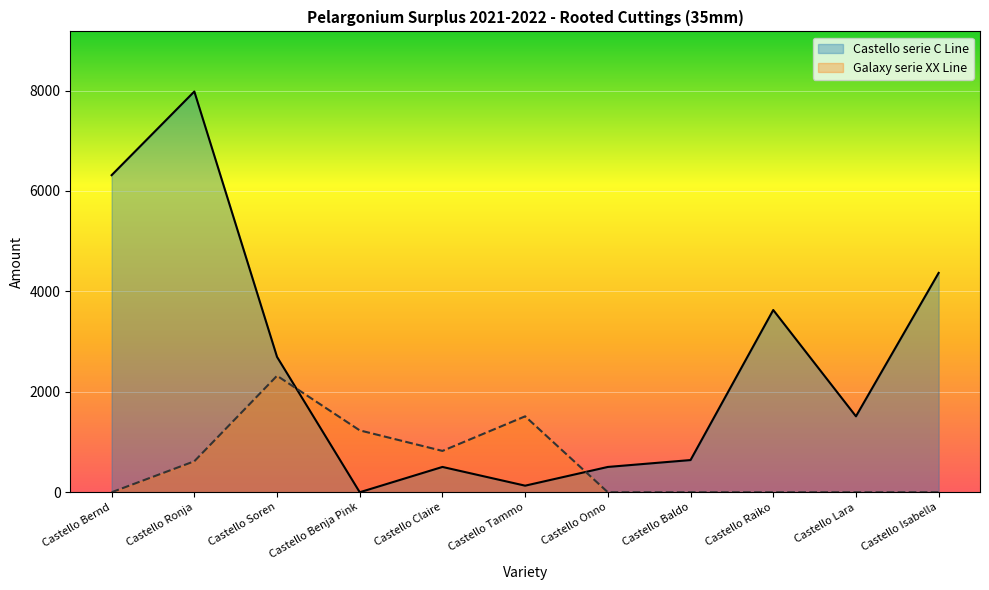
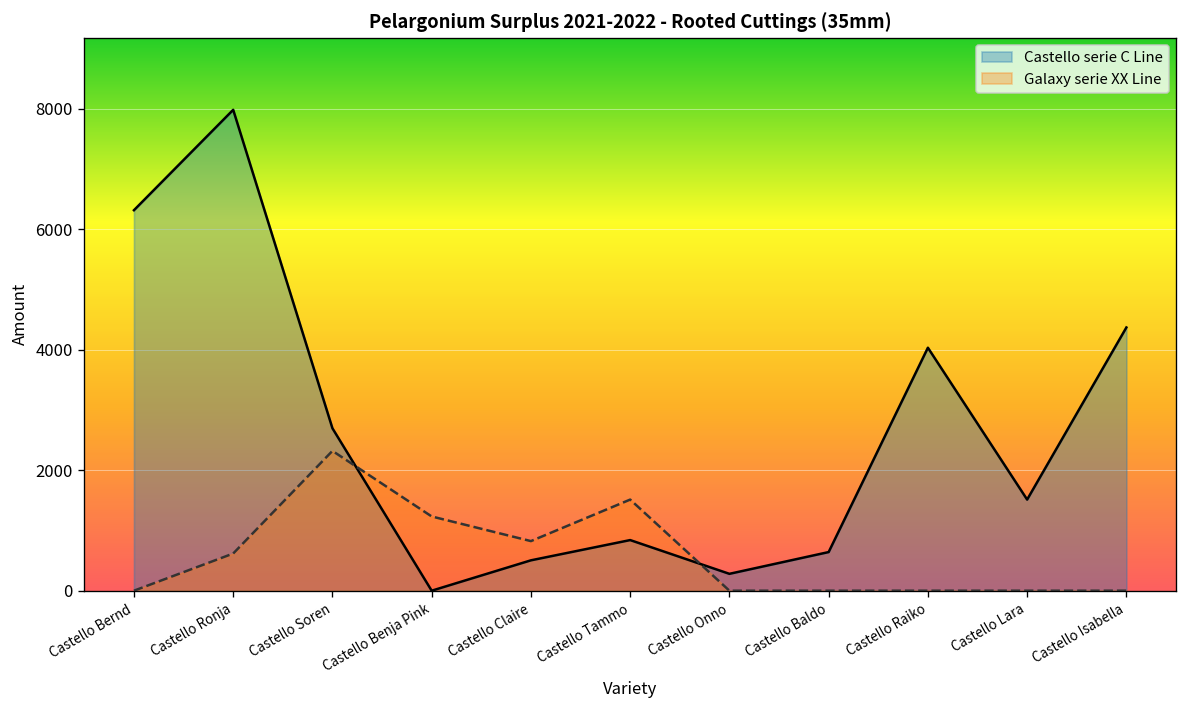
Castello serie C Line, Castello Tammo: 100 -> 800
Castello serie C Line, Castello Onno: 500 -> 300
Castello serie C Line, Castello Raiko: 3600 -> 4000
